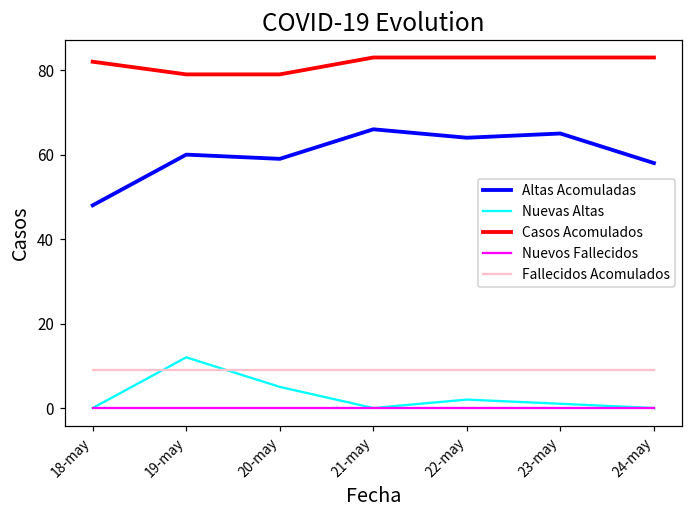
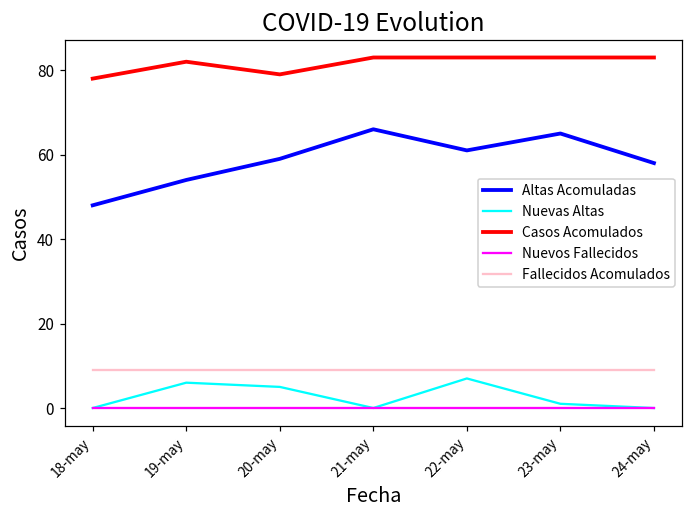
Casos Acomulados, 18-may: 82 -> 78
Altas Acomuladas, 19-may: 60 -> 54
Nuevas Altas, 19-may: 12 -> 6
Casos Acomulados, 19-may: 79 -> 82
Altas Acomuladas, 22-may: 64 -> 61
Nuevas Altas, 22-may: 2 -> 7
